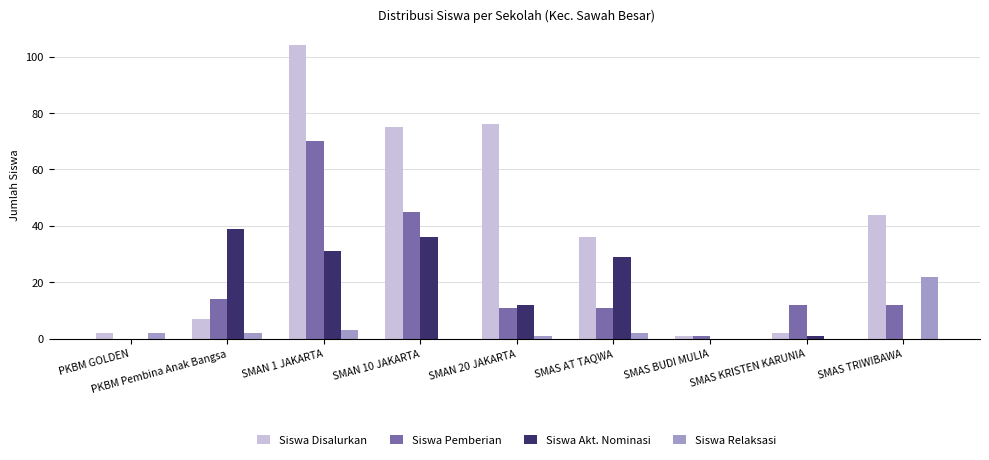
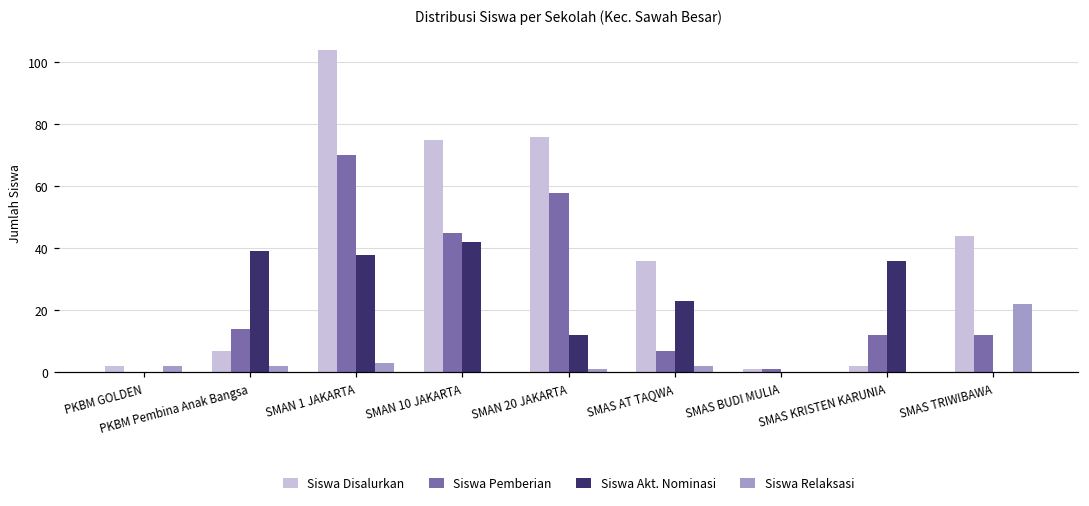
Siswa Akt. Nominasi, SMAN 1 JAKARTA: 31 -> 38
Siswa Akt. Nominasi, SMAN 10 JAKARTA: 36 -> 42
Siswa Pemberian, SMAN 20 JAKARTA: 11 -> 58
Siswa Pemberian, SMAS AT TAQWA: 11 -> 7
Siswa Akt. Nominasi, SMAS AT TAQWA: 29 -> 23
Siswa Akt. Nominasi, SMAS KRISTEN KARUNIA: 1 -> 36
